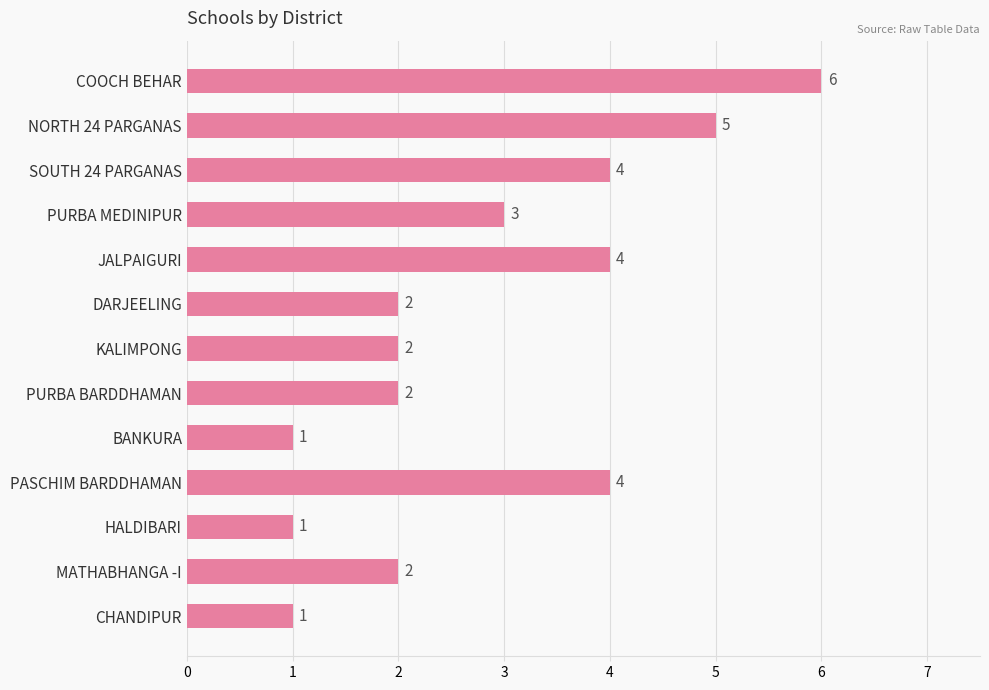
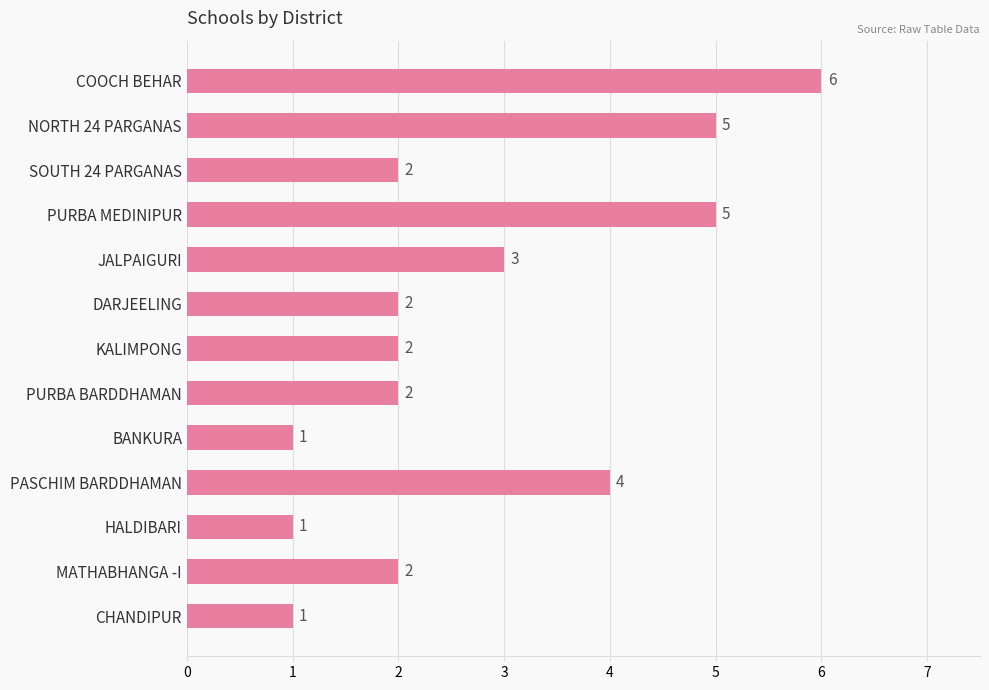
SOUTH 24 PARGANAS: 4 -> 2
PURBA MEDINIPUR: 3 -> 5
JALPAIGURI: 4 -> 3
